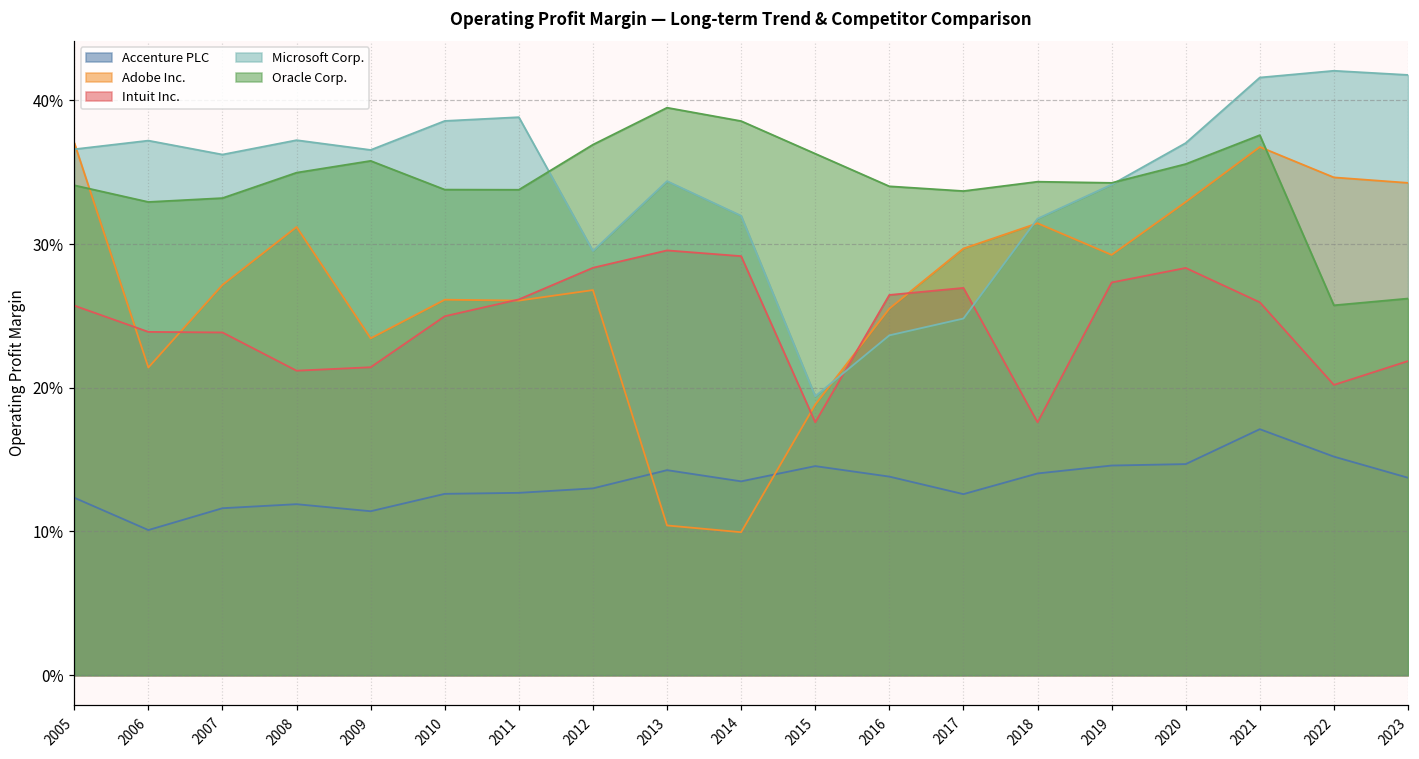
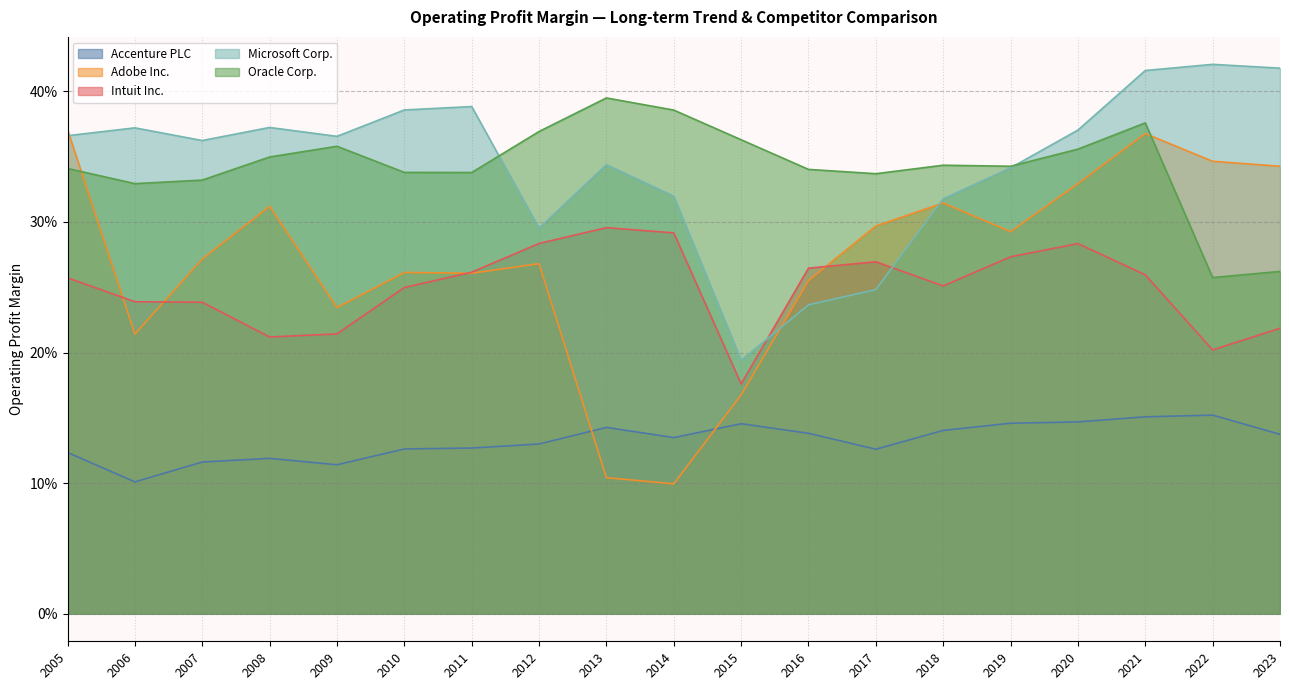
Adobe Inc., 2015: 18.8% -> 16.8%
Intuit Inc., 2018: 17.6% -> 25.1%
Accenture PLC, 2021: 17.1% -> 15.1%
